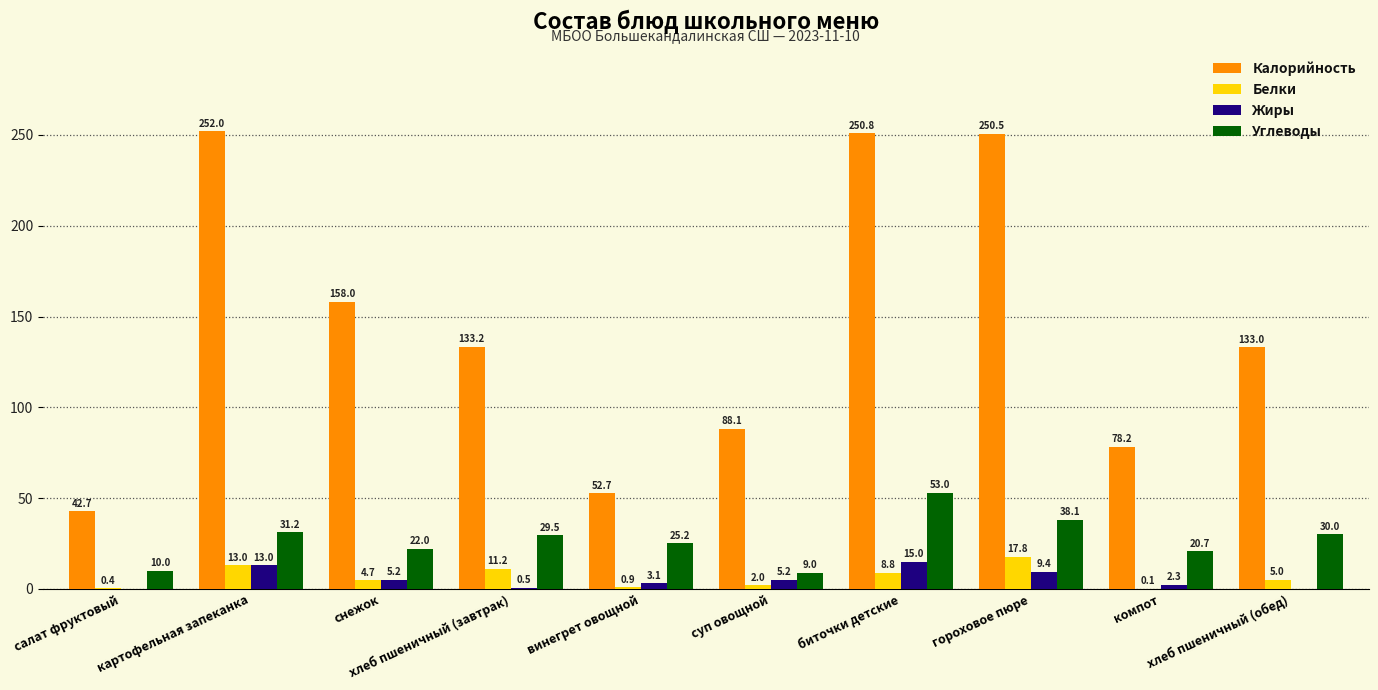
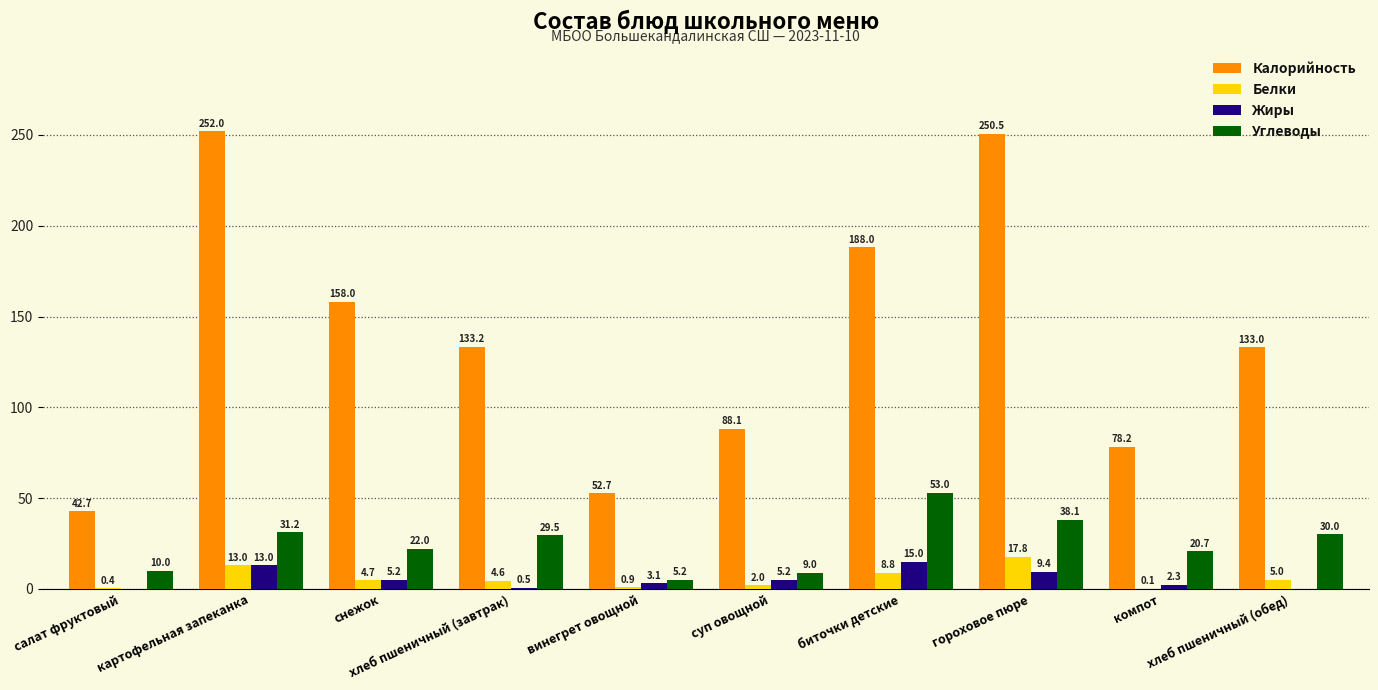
Белки, хлеб пшеничный (завтрак): 11.2 -> 4.6
Углеводы, винегрет овощной: 25.2 -> 5.2
Калорийность, биточки детские: 250.8 -> 188.0
